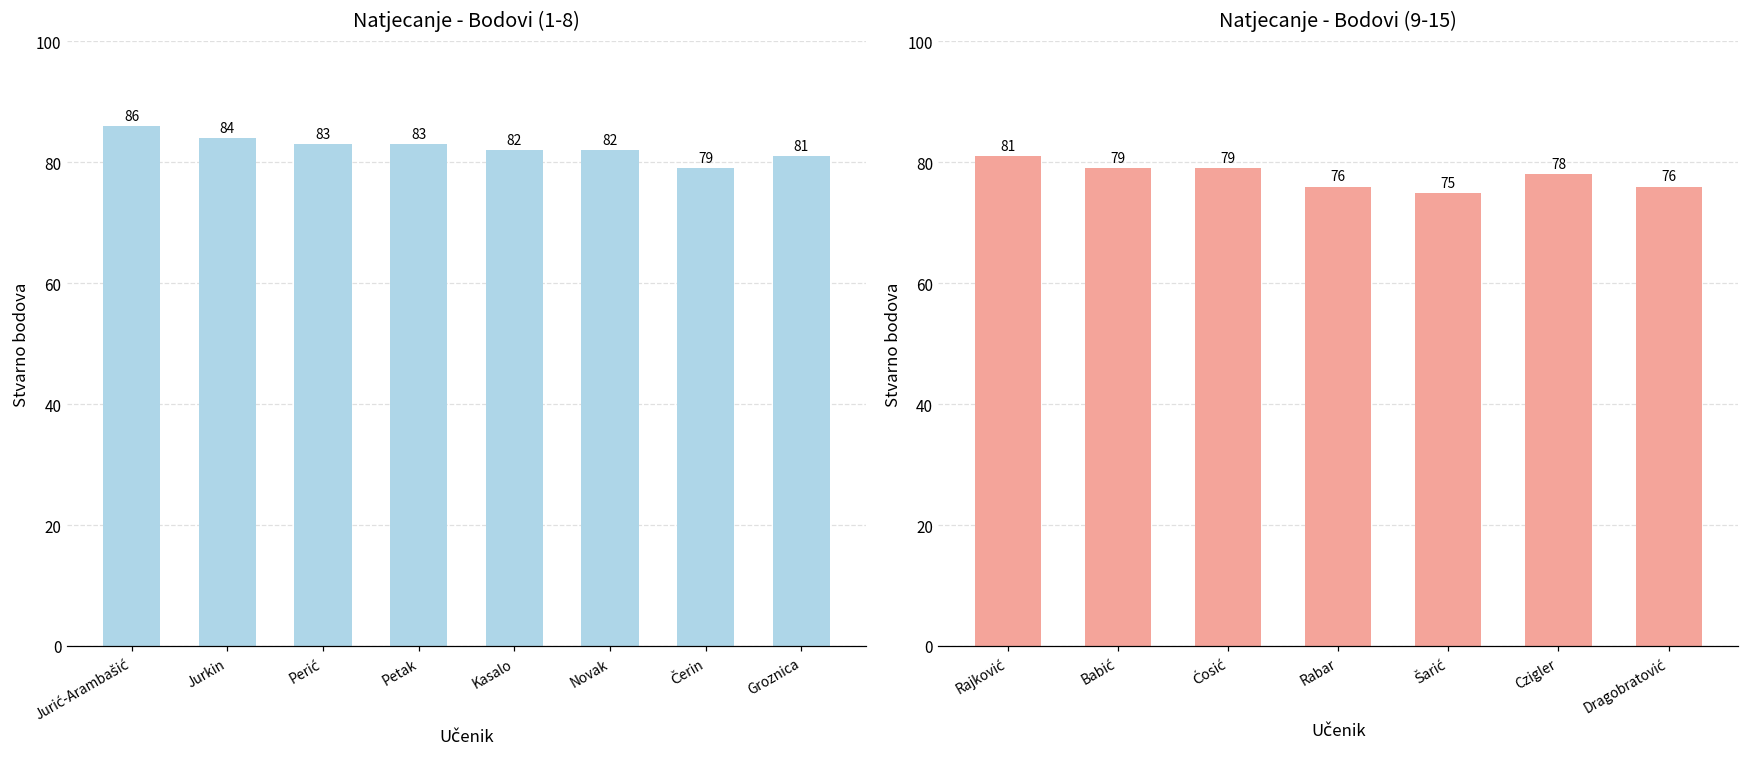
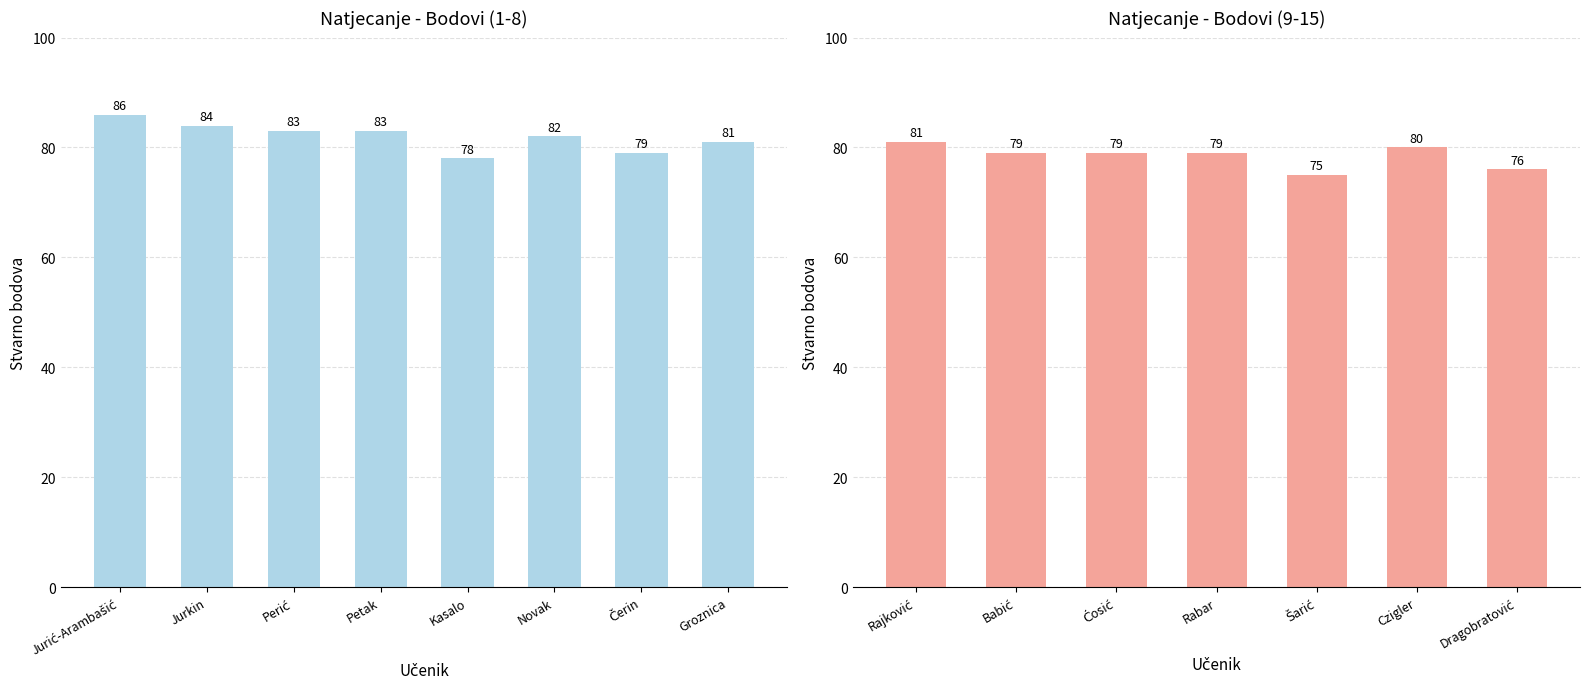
Natjecanje - Bodovi (1-8), Kasalo: 82 -> 78
Natjecanje - Bodovi (9-15), Rabar: 76 -> 79
Natjecanje - Bodovi (9-15), Czigler: 78 -> 80
